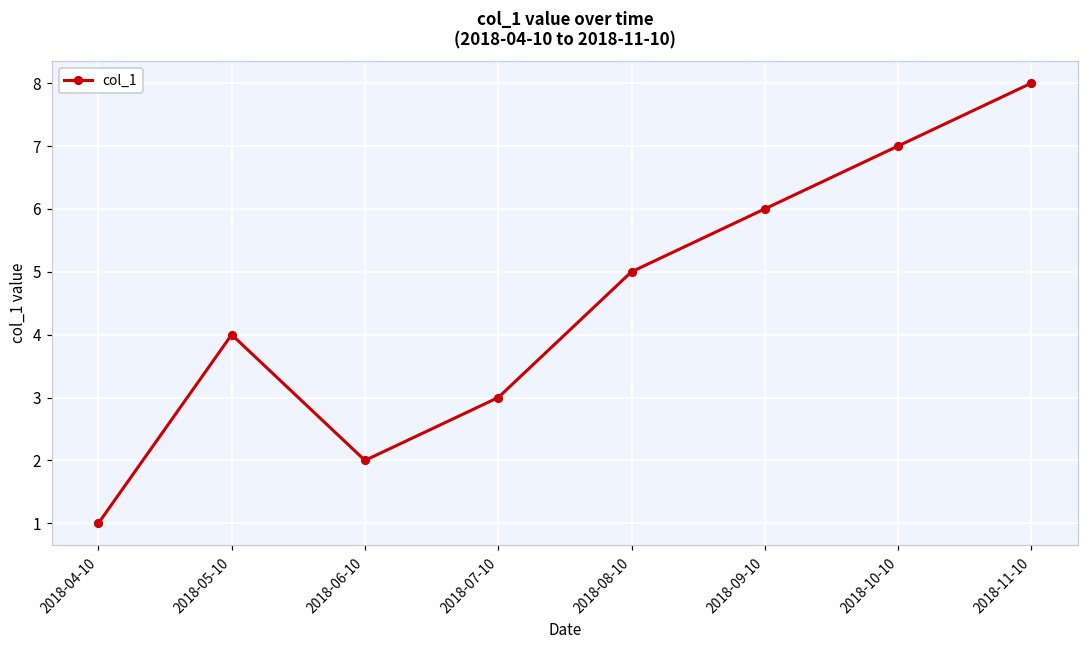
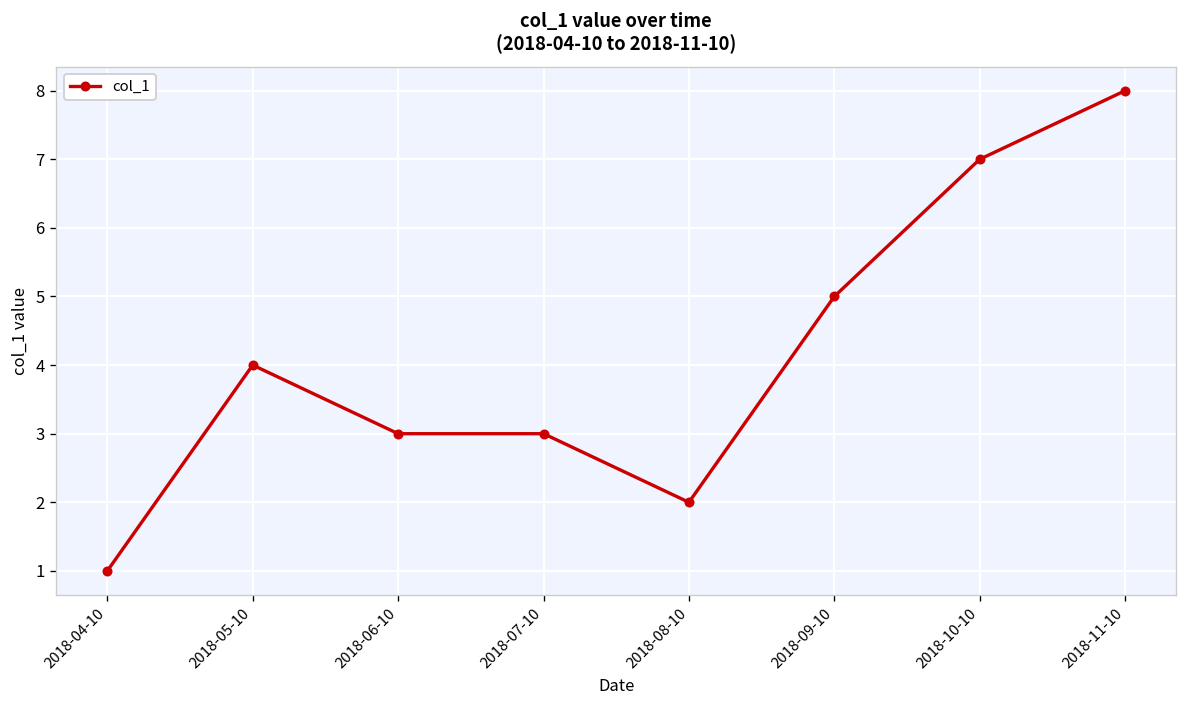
2018-06-10: 2 -> 3
2018-08-10: 5 -> 2
2018-09-10: 6 -> 5
